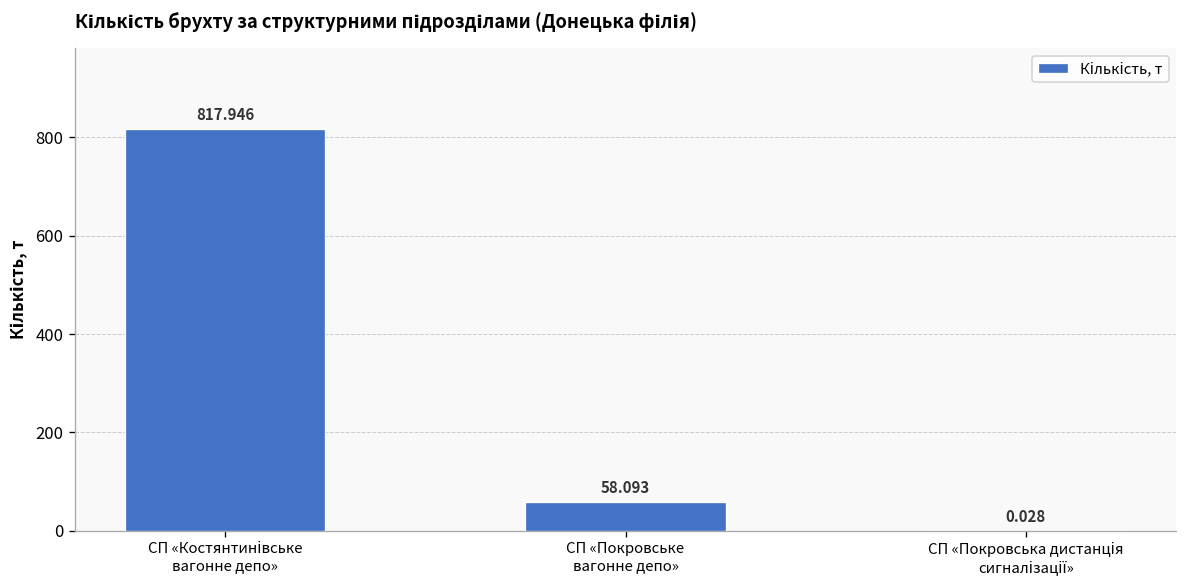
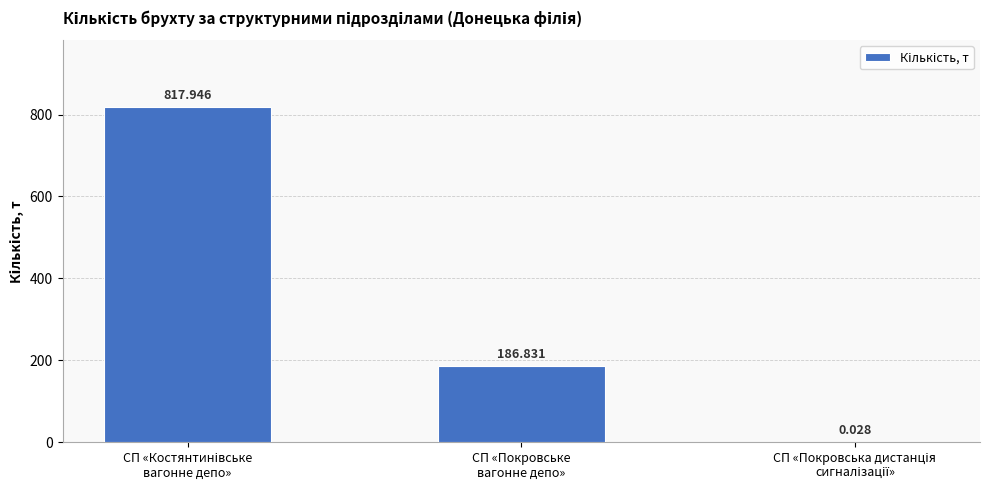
СП «Покровське вагонне депо»: 58.093 -> 186.831
